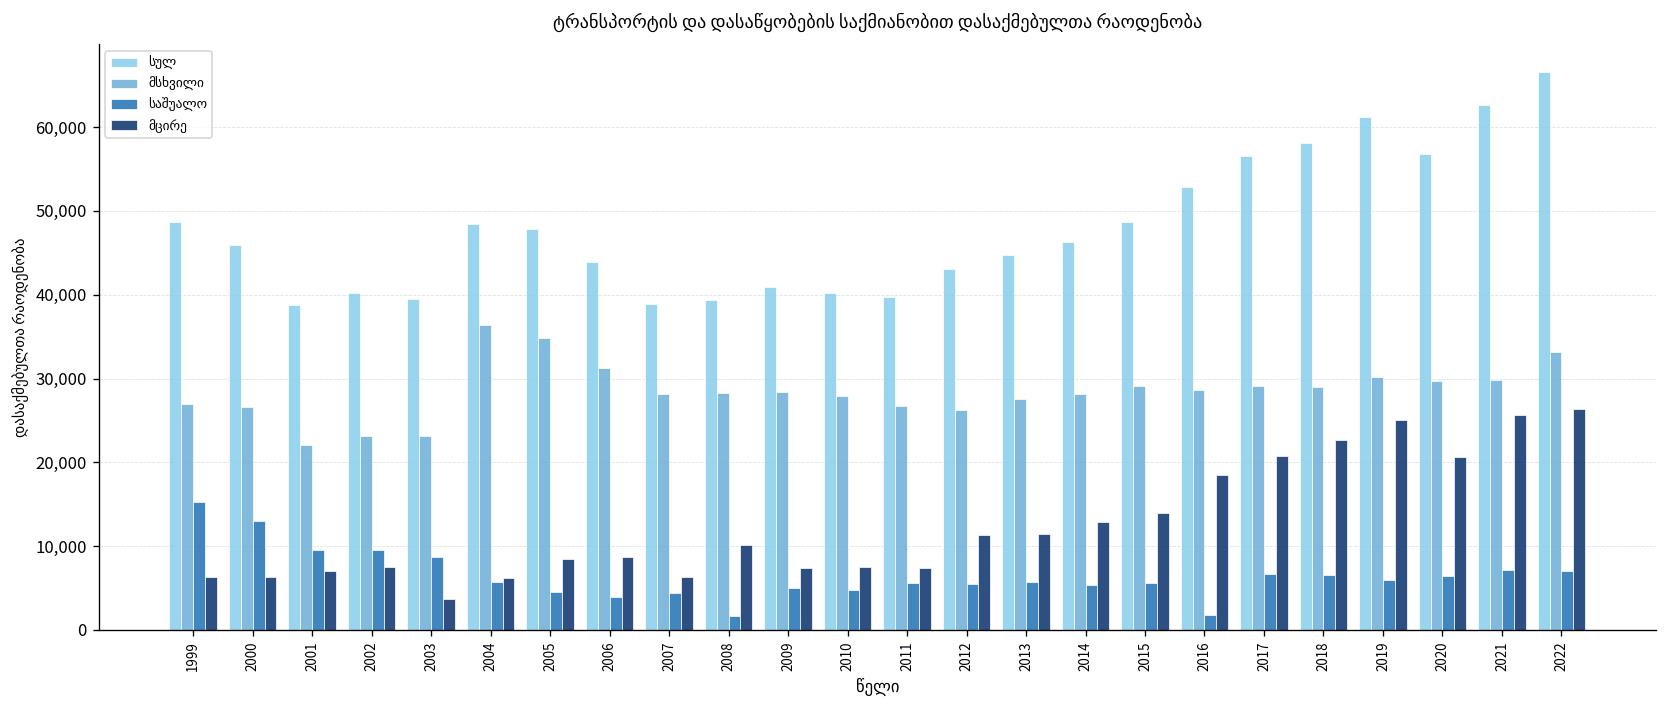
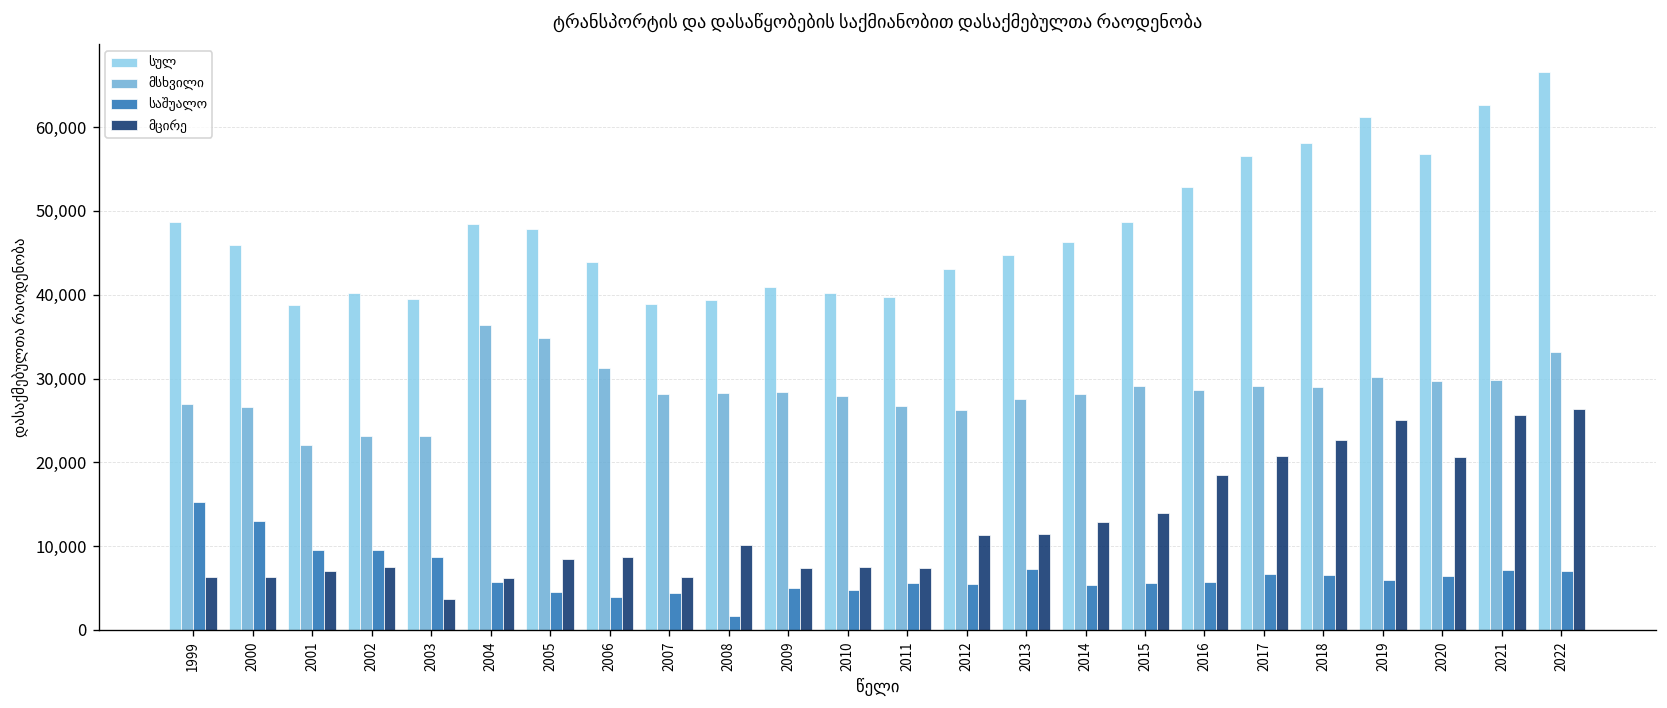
საშუალო, 2013: 6,000 -> 7,000
საშუალო, 2016: 2,000 -> 6,000
